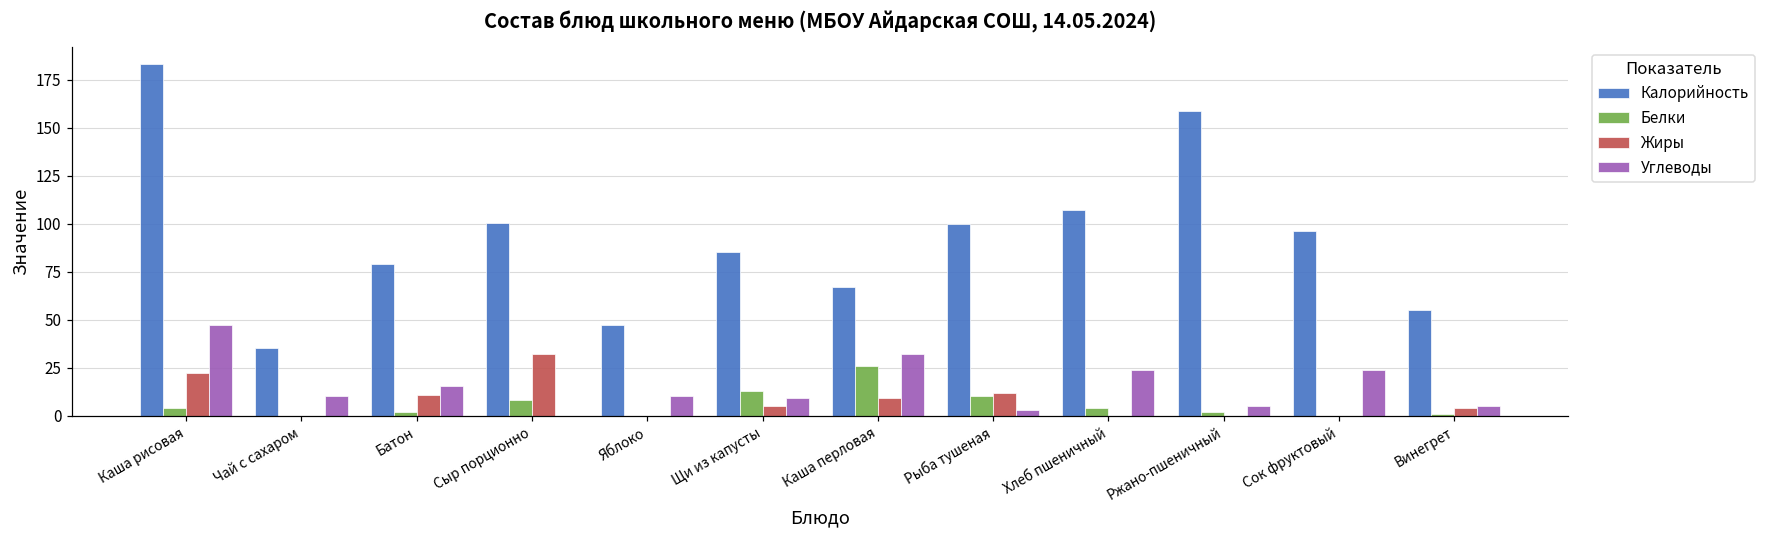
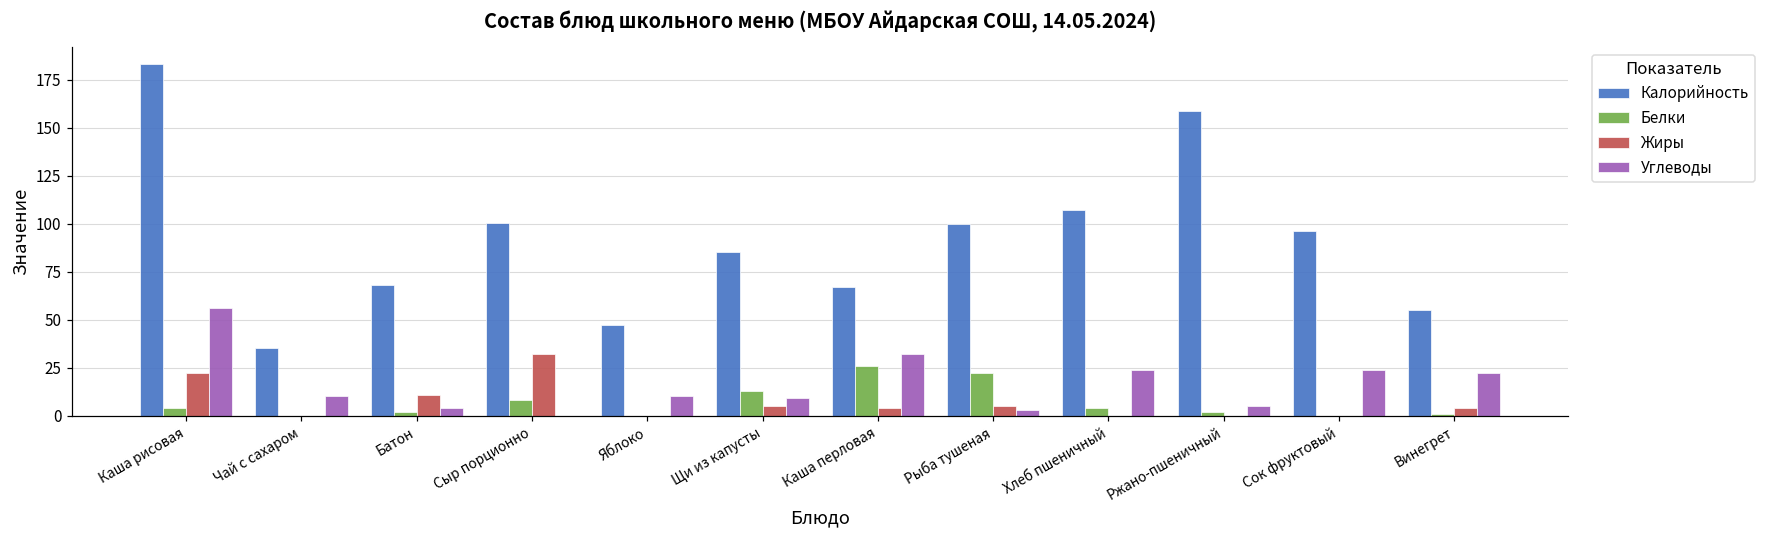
Углеводы, Каша рисовая: 47 -> 56
Калорийность, Батон: 79 -> 68
Углеводы, Батон: 15 -> 4
Жиры, Каша перловая: 9 -> 4
Белки, Рыба тушеная: 10 -> 22
Жиры, Рыба тушеная: 12 -> 5
Углеводы, Винегрет: 5 -> 22
